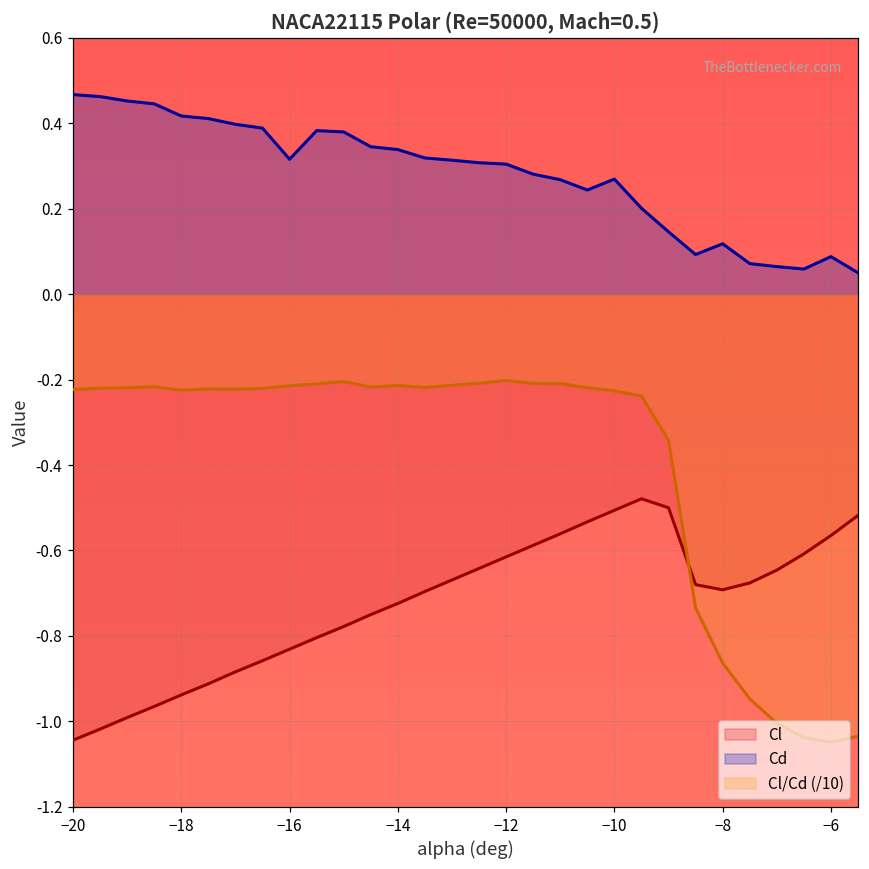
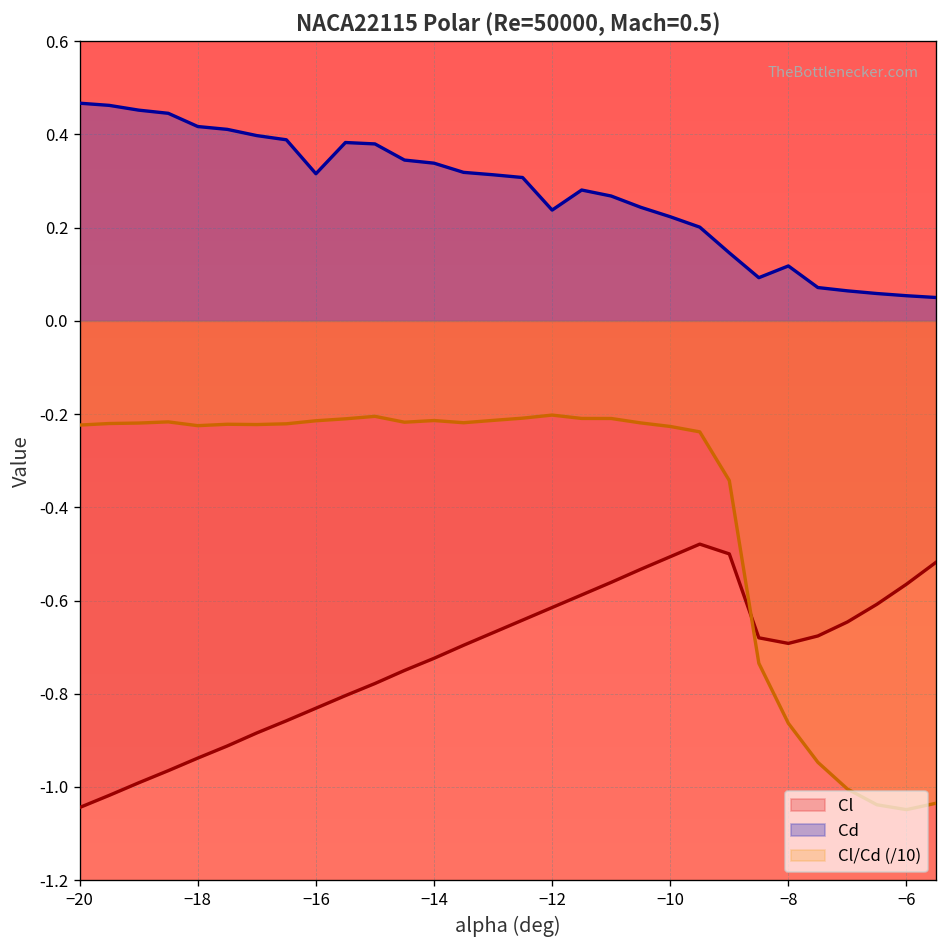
Cd, −12: 0.30 -> 0.24
Cd, −10: 0.27 -> 0.22
Cd, −6: 0.09 -> 0.05
